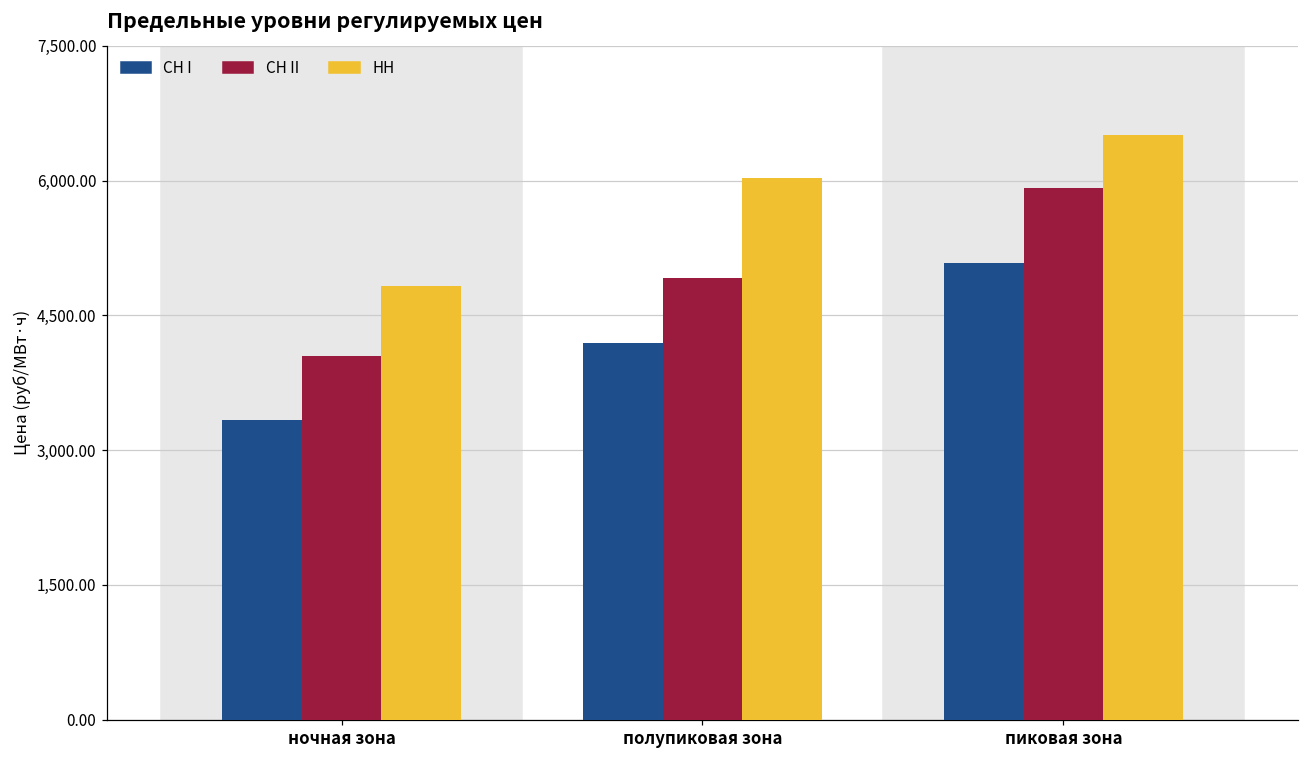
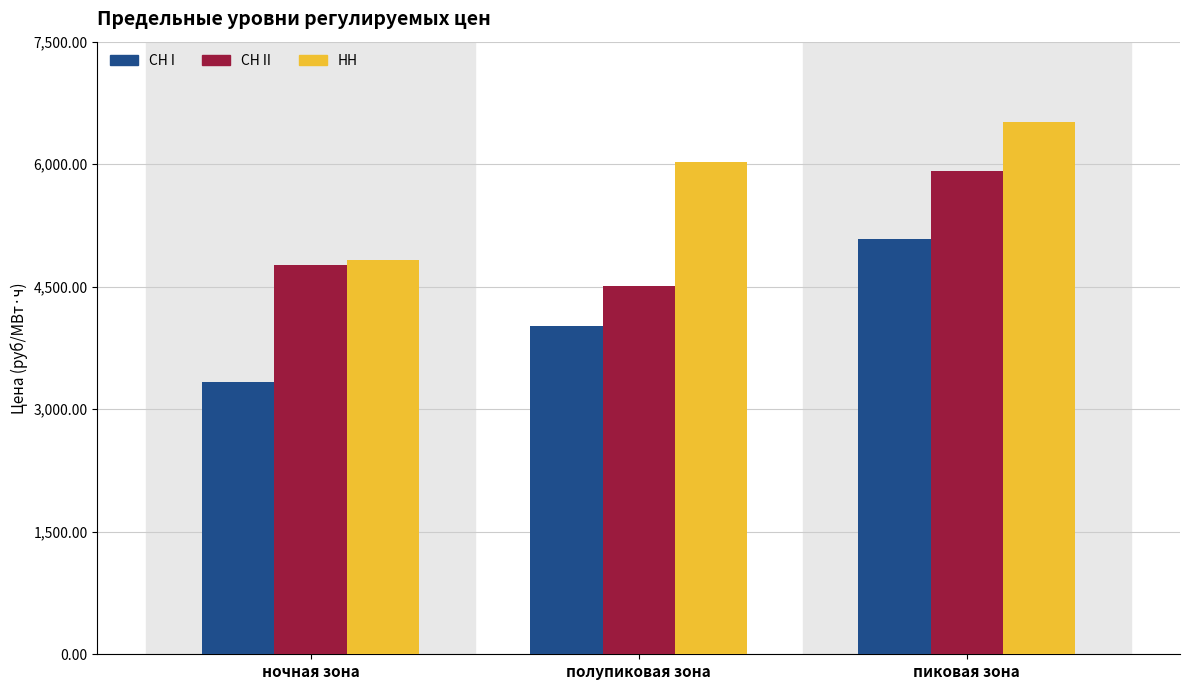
СН II, ночная зона: 4,000 -> 4,800
СН I, полупиковая зона: 4,200 -> 4,000
СН II, полупиковая зона: 4,900 -> 4,500
